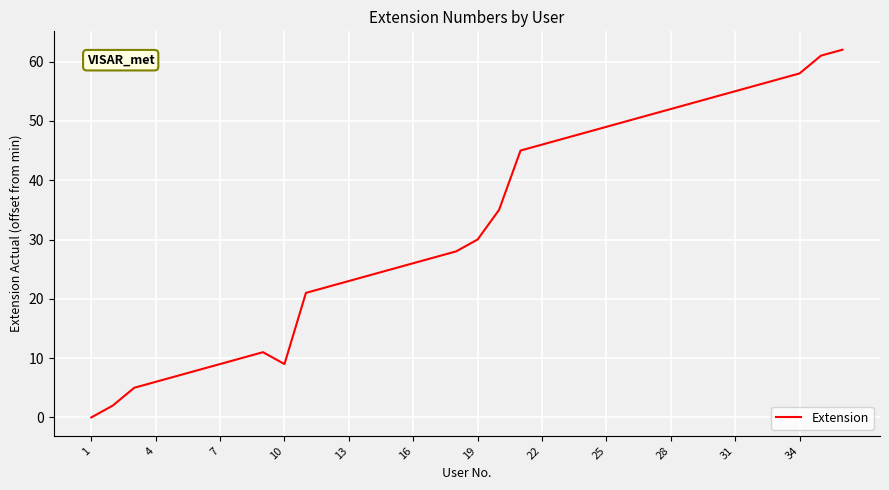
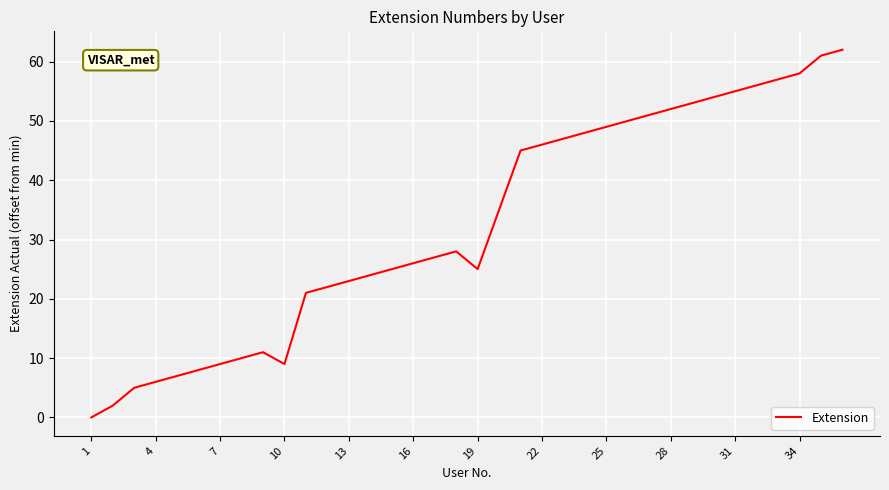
19: 30 -> 25
